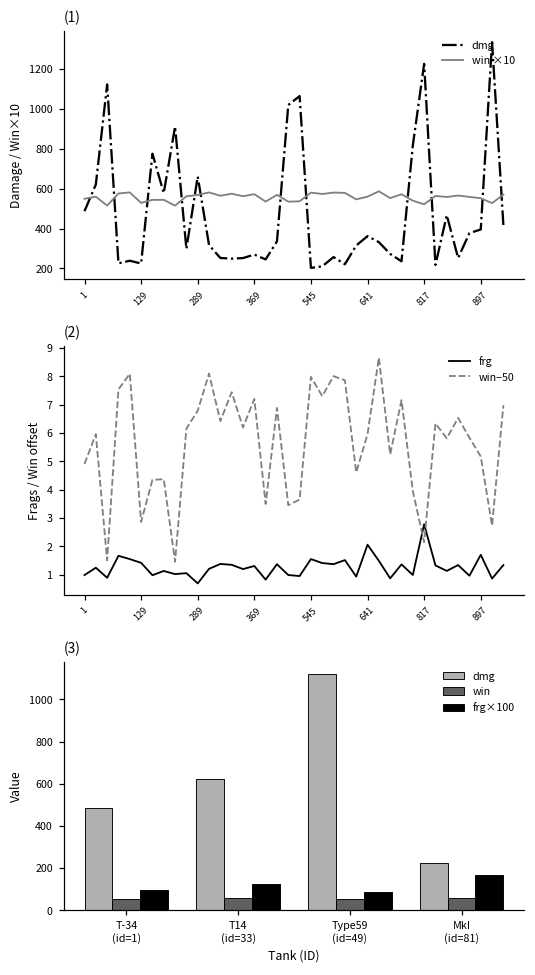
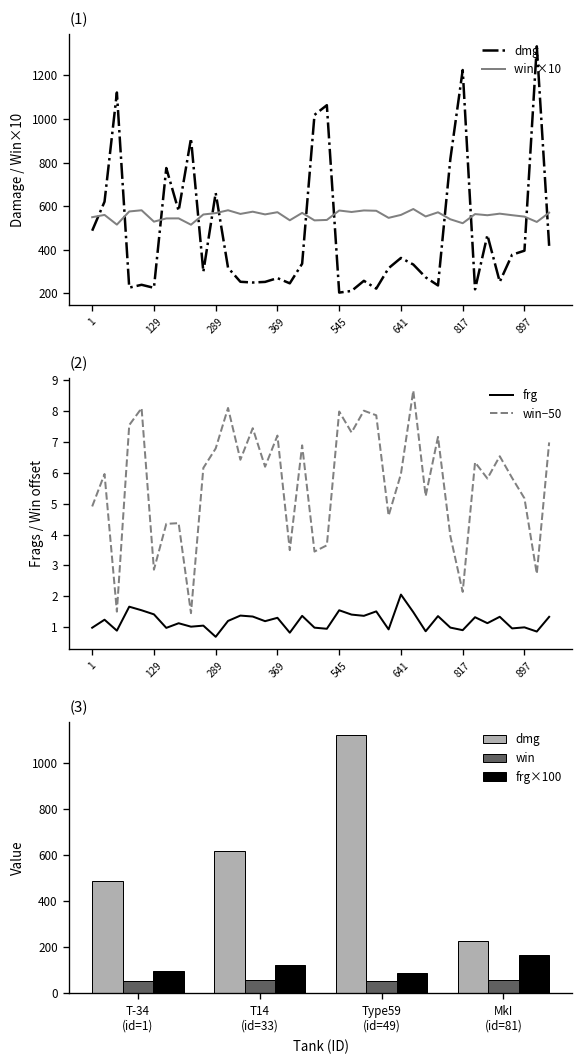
(2), frg, 817: 2.8 -> 0.9
(2), frg, 897: 1.7 -> 1.0
